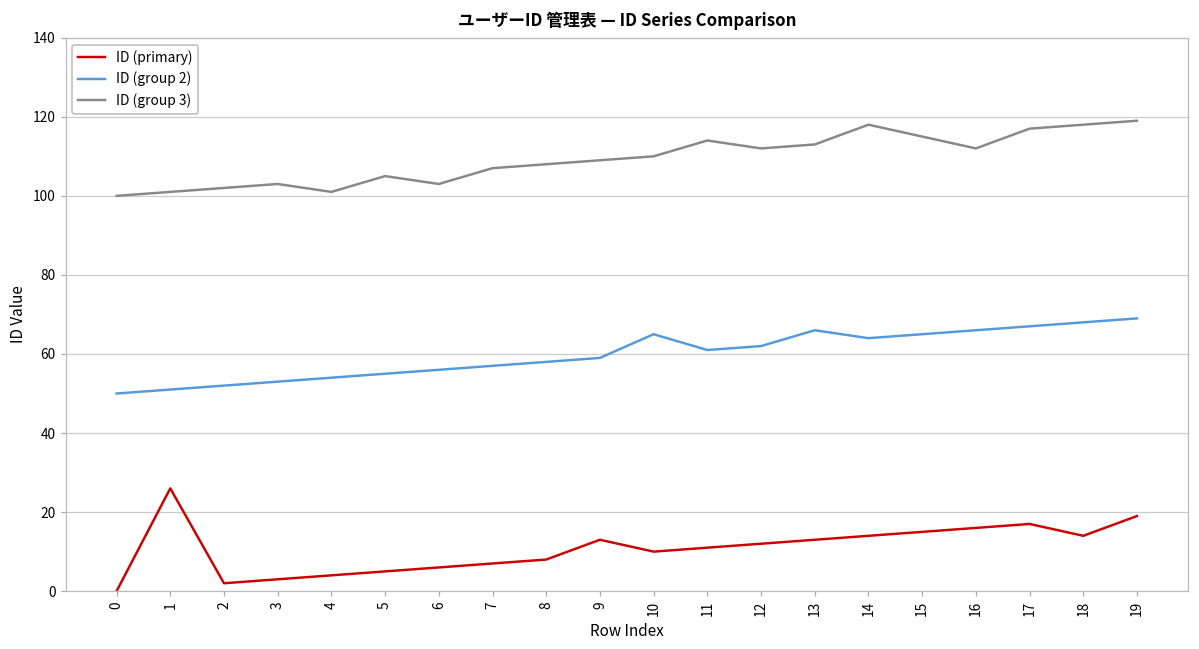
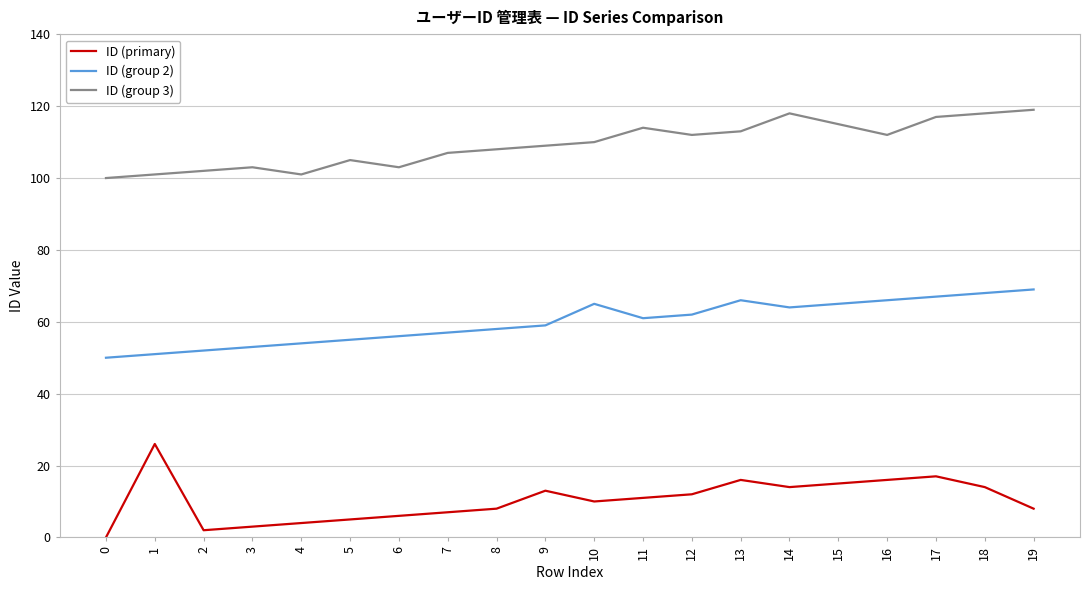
ID (primary), 13: 13 -> 16
ID (primary), 19: 19 -> 8
